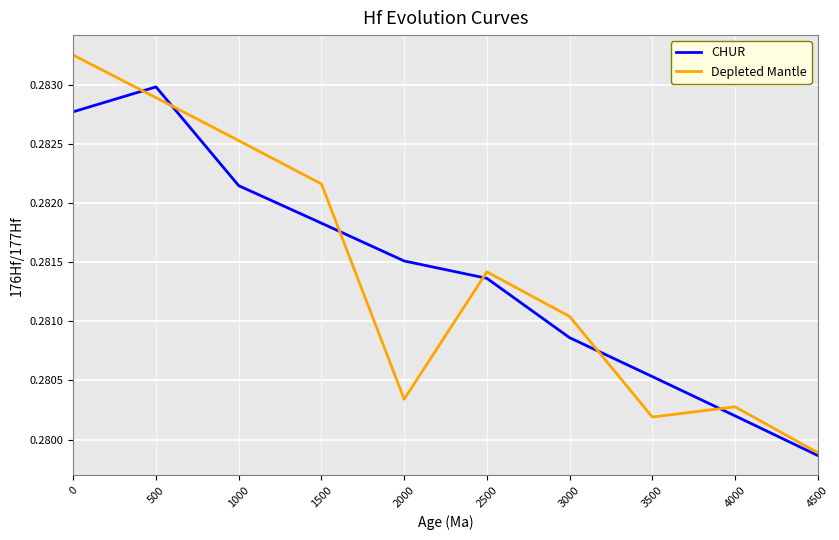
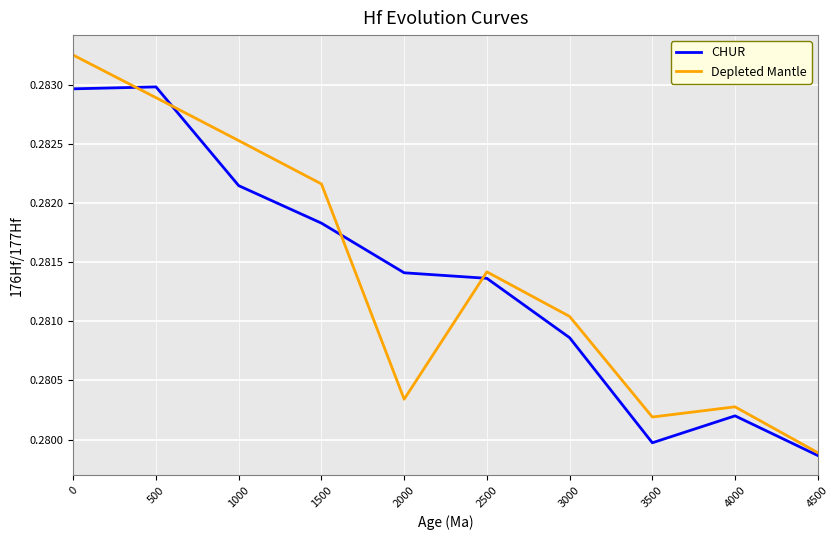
CHUR, 0: 0.28277 -> 0.28297
CHUR, 2000: 0.28151 -> 0.28141
CHUR, 3500: 0.28053 -> 0.27997
